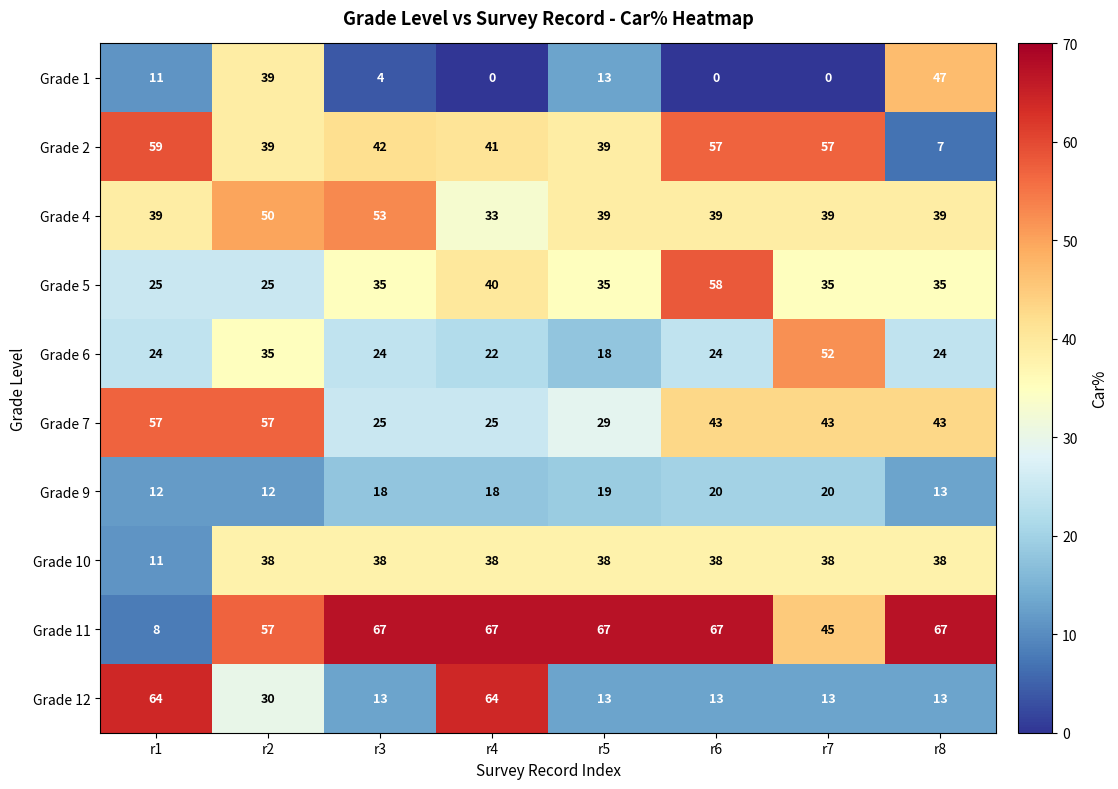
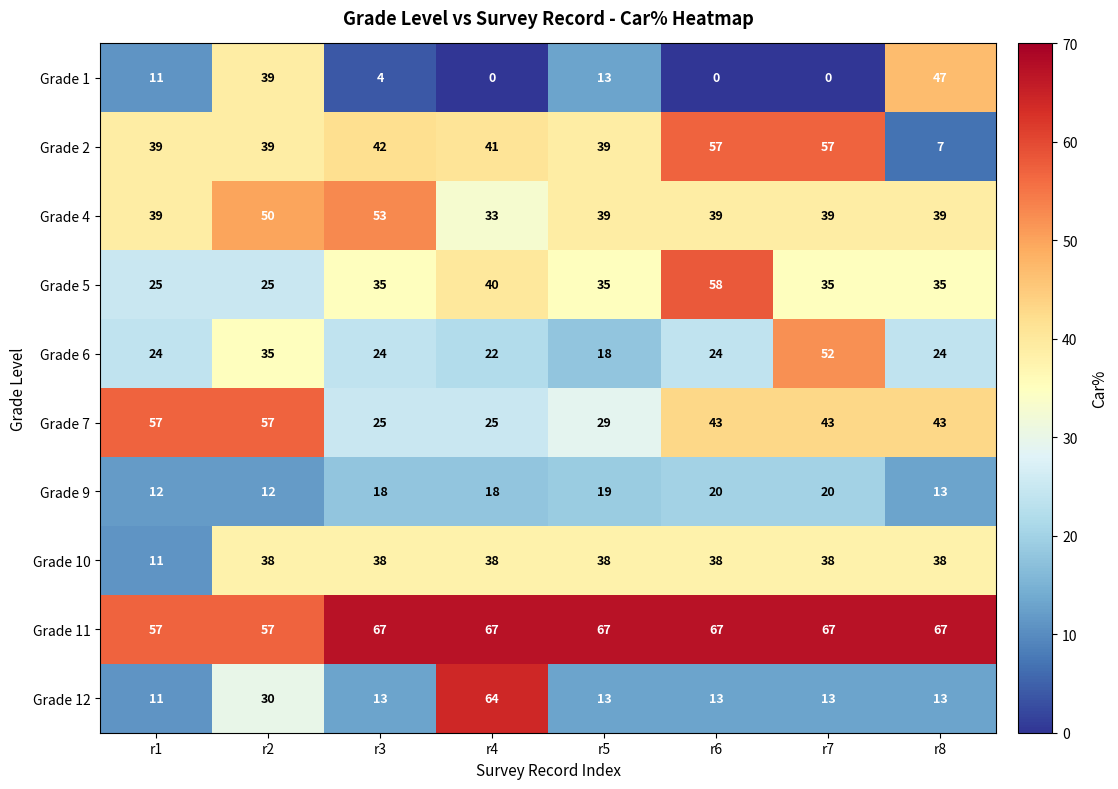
Grade 2, r1: 59 -> 39
Grade 11, r1: 8 -> 57
Grade 11, r7: 45 -> 67
Grade 12, r1: 64 -> 11
